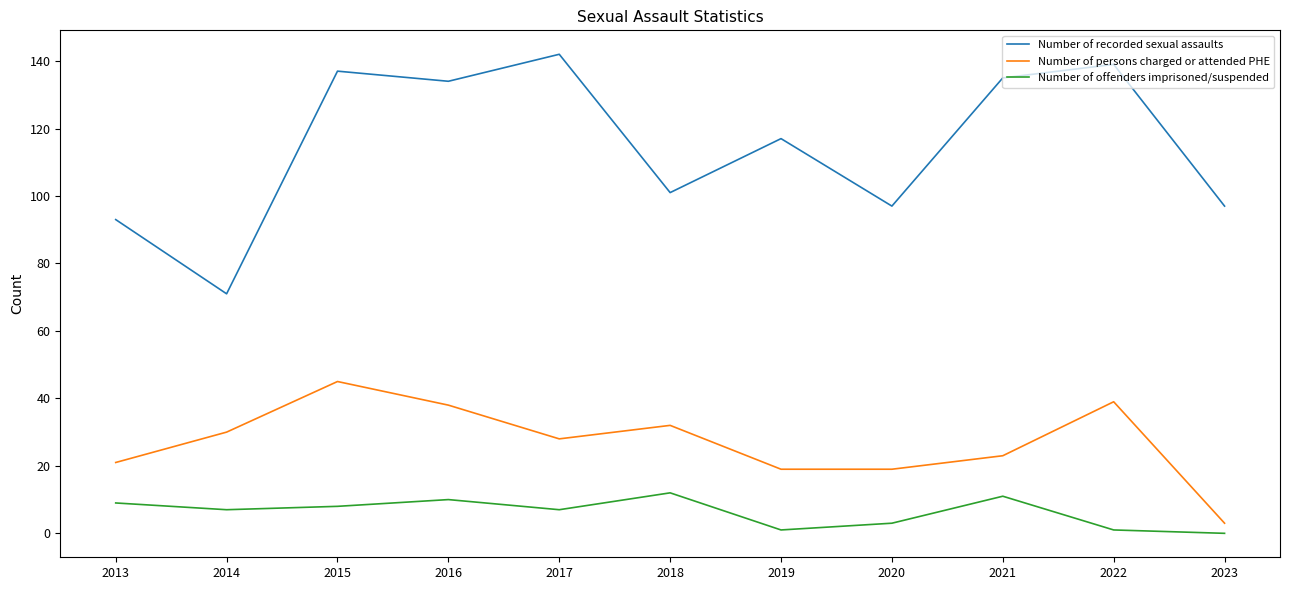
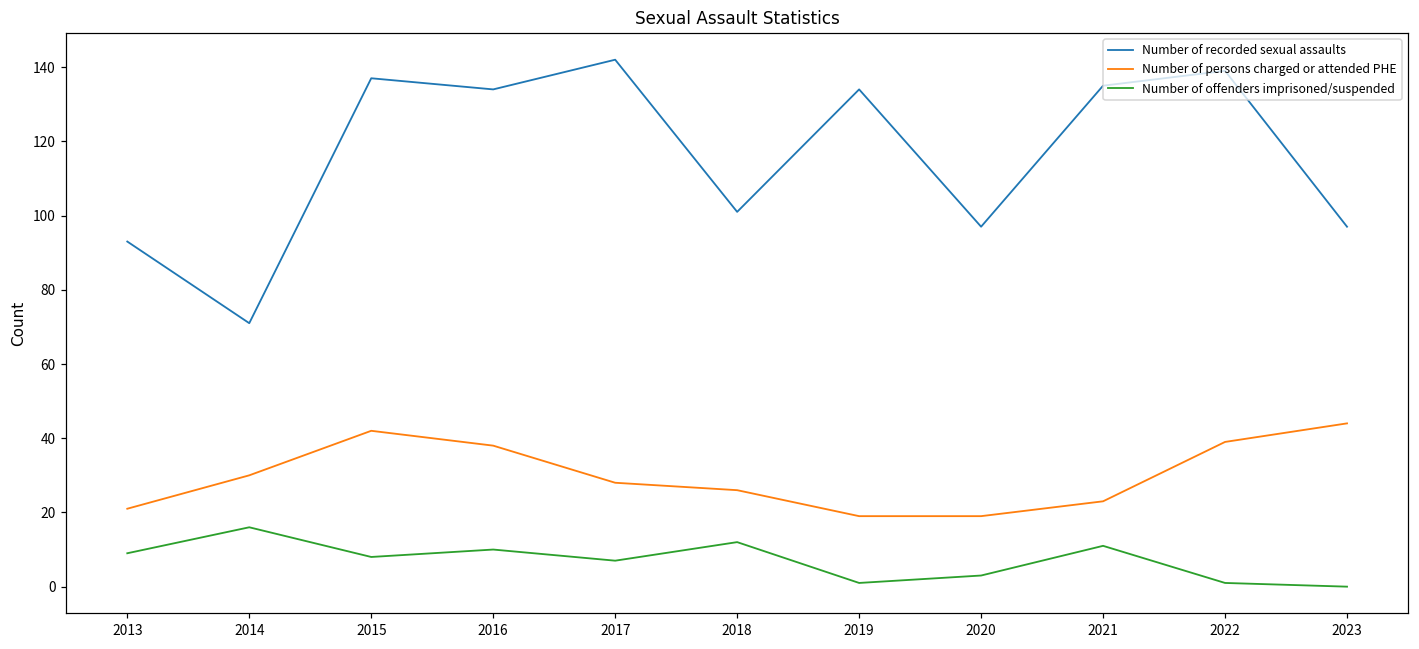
Number of offenders imprisoned/suspended, 2014: 7 -> 16
Number of persons charged or attended PHE, 2015: 45 -> 42
Number of persons charged or attended PHE, 2018: 32 -> 26
Number of recorded sexual assaults, 2019: 117 -> 134
Number of persons charged or attended PHE, 2023: 3 -> 44
